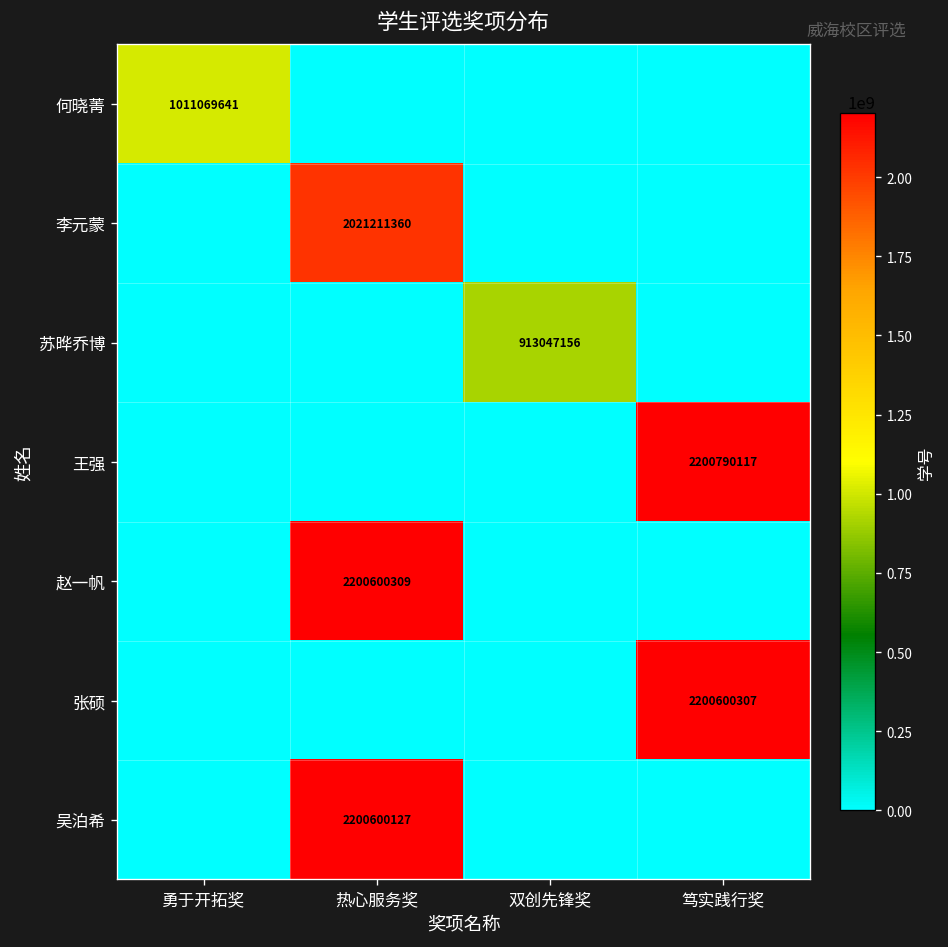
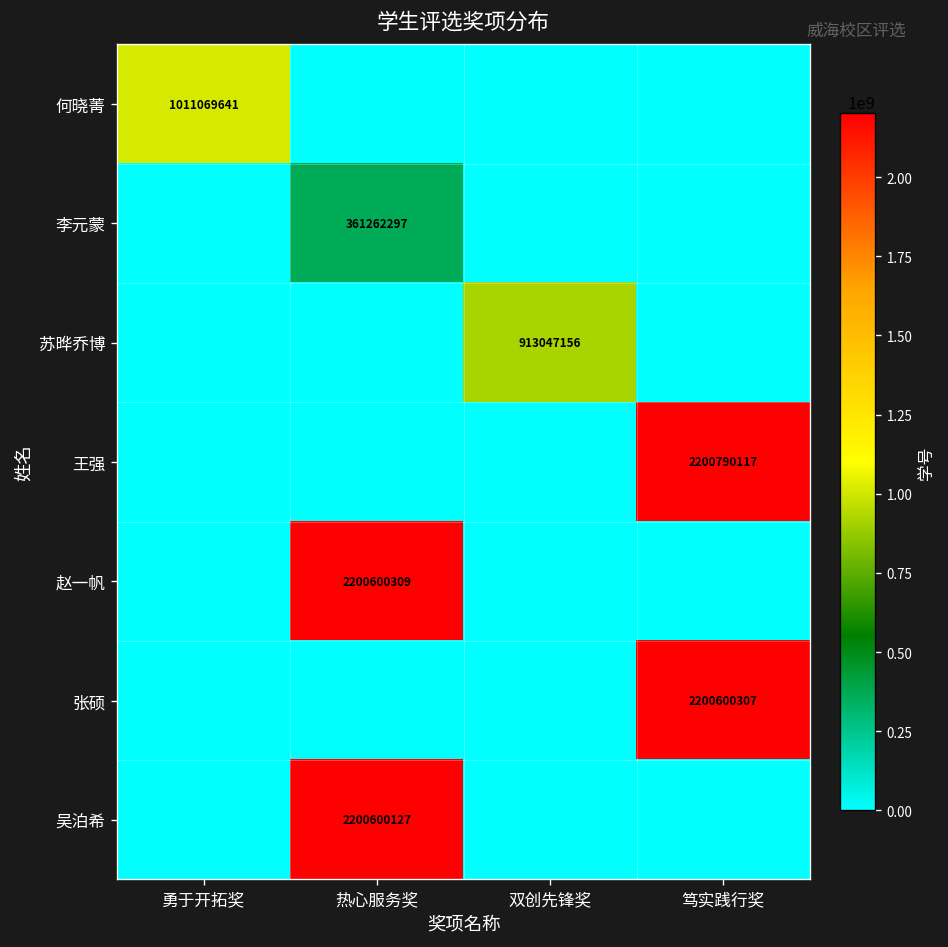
李元蒙, 热心服务奖: 2021211360 -> 361262297
